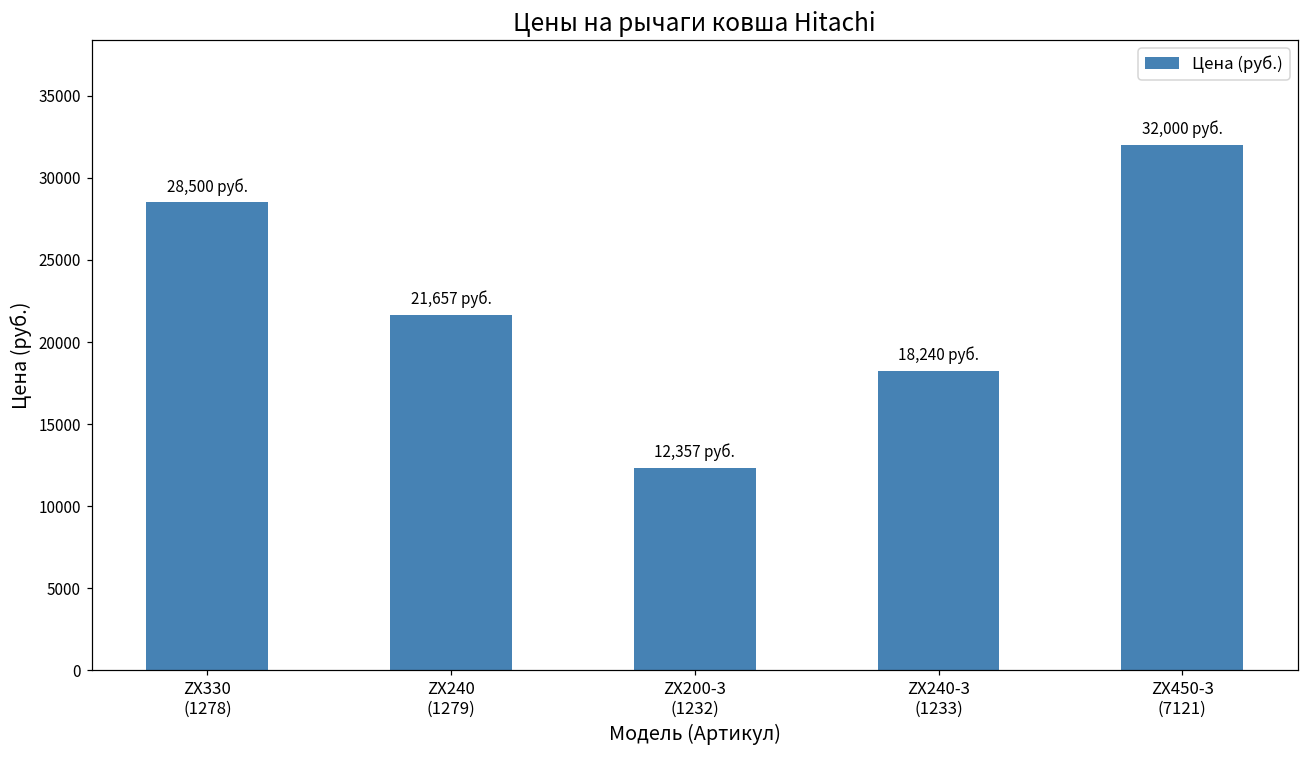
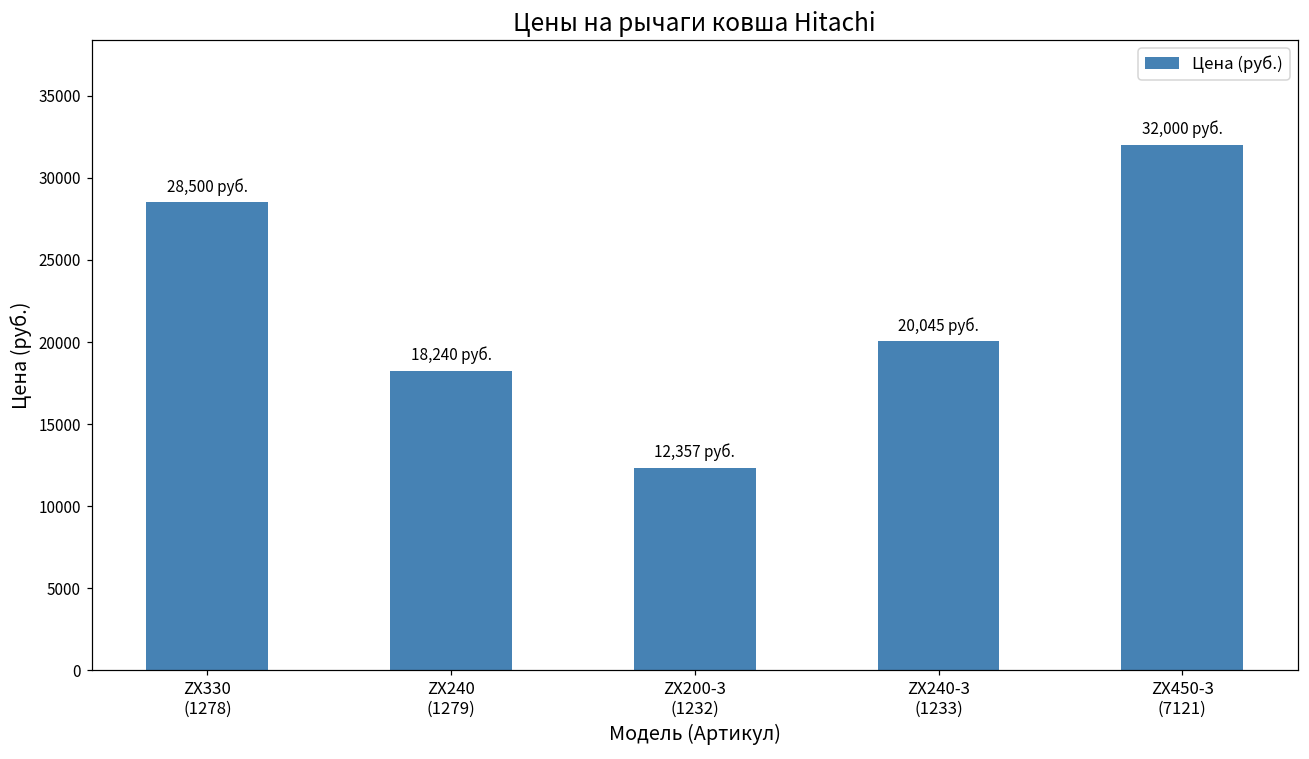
ZX240 (1279): 21,657 -> 18,240
ZX240-3 (1233): 18,240 -> 20,045
